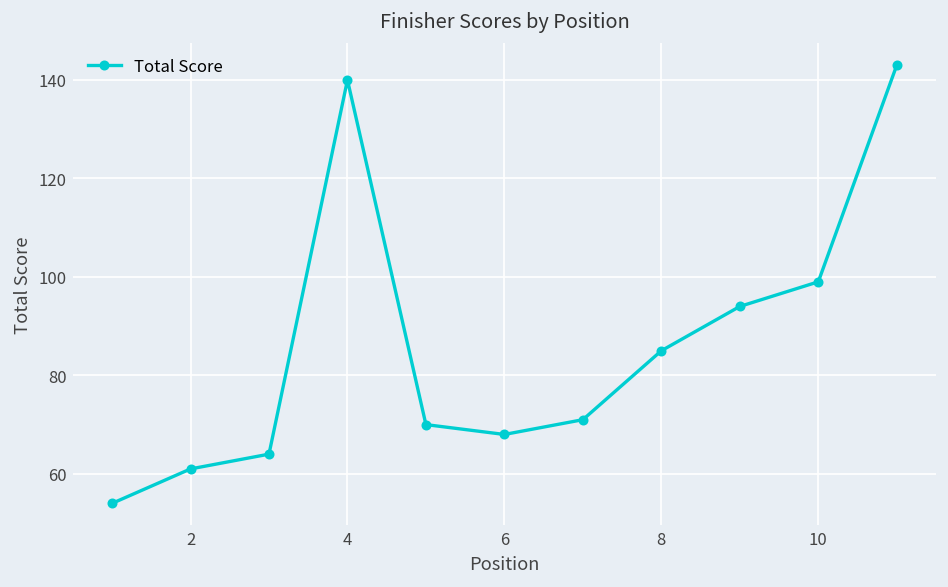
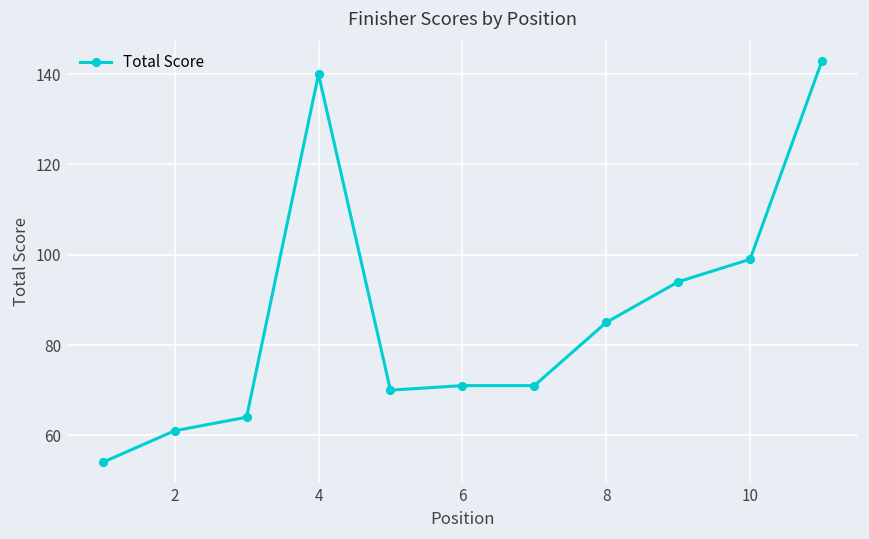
6: 68 -> 71
